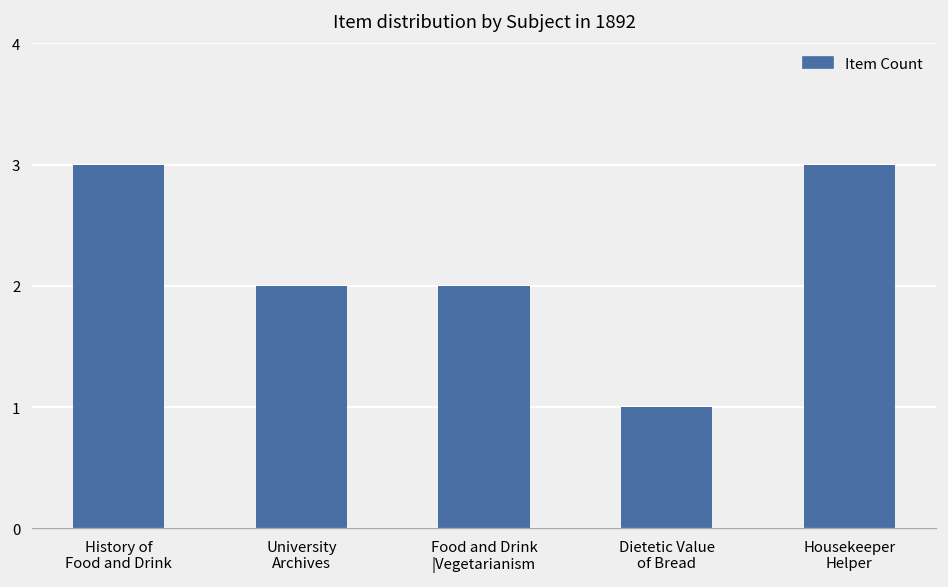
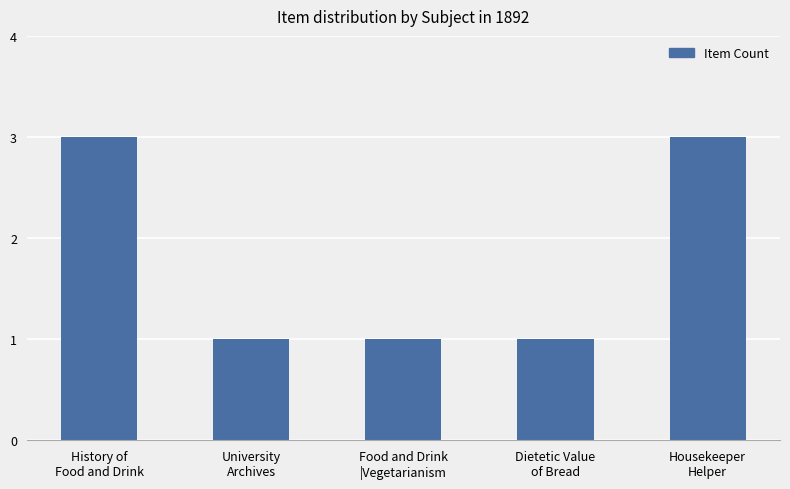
University Archives: 2 -> 1
Food and Drink |Vegetarianism: 2 -> 1
